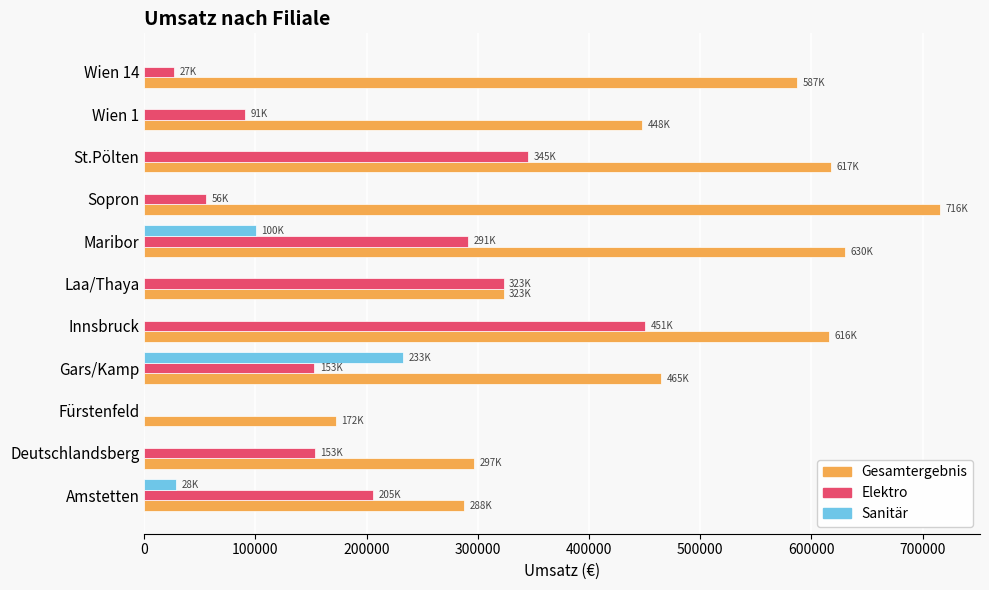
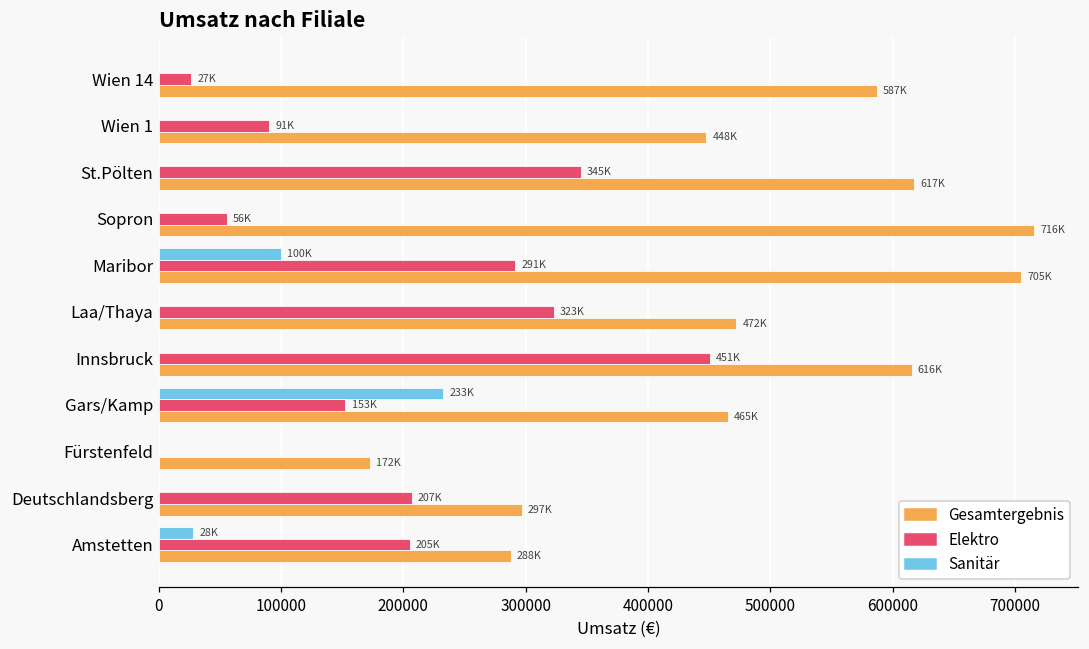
Gesamtergebnis, Maribor: 630K -> 705K
Gesamtergebnis, Laa/Thaya: 323K -> 472K
Elektro, Deutschlandsberg: 153K -> 207K
